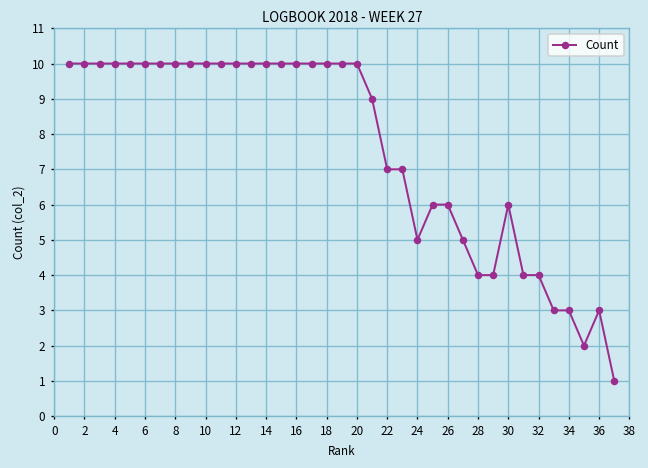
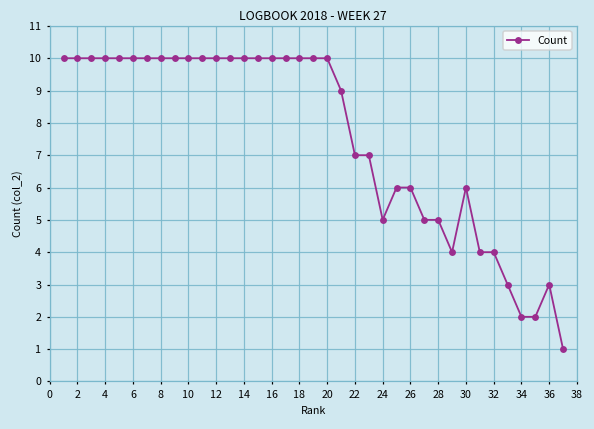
28: 4 -> 5
34: 3 -> 2
